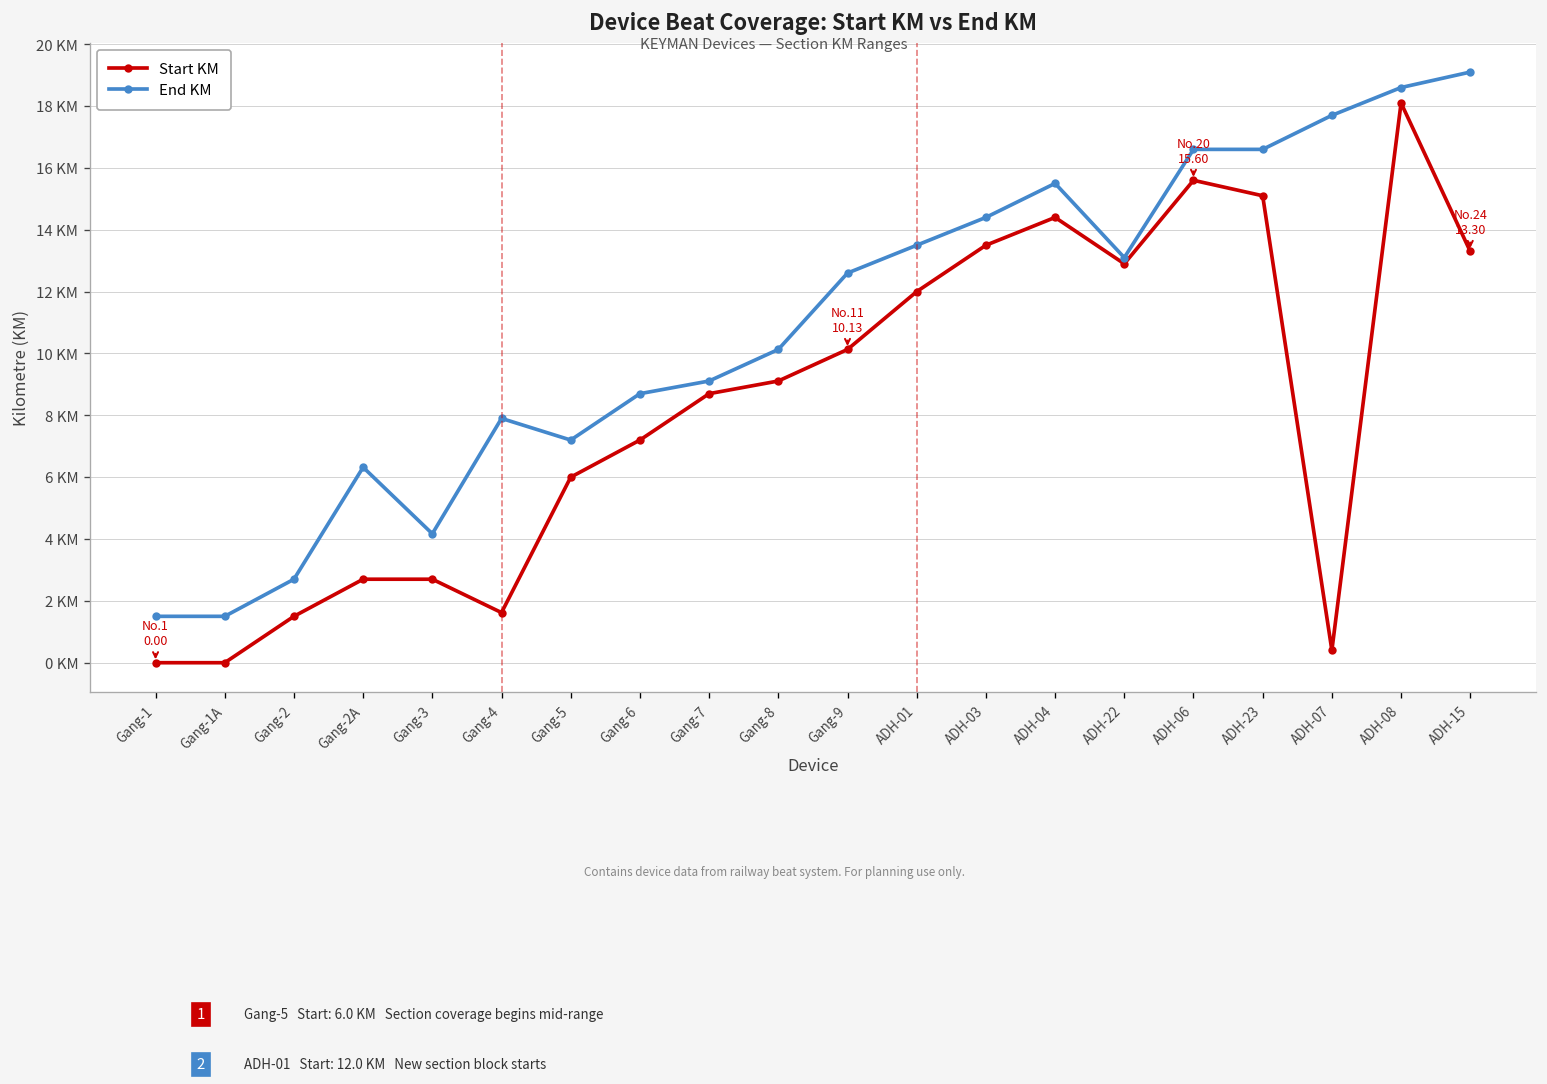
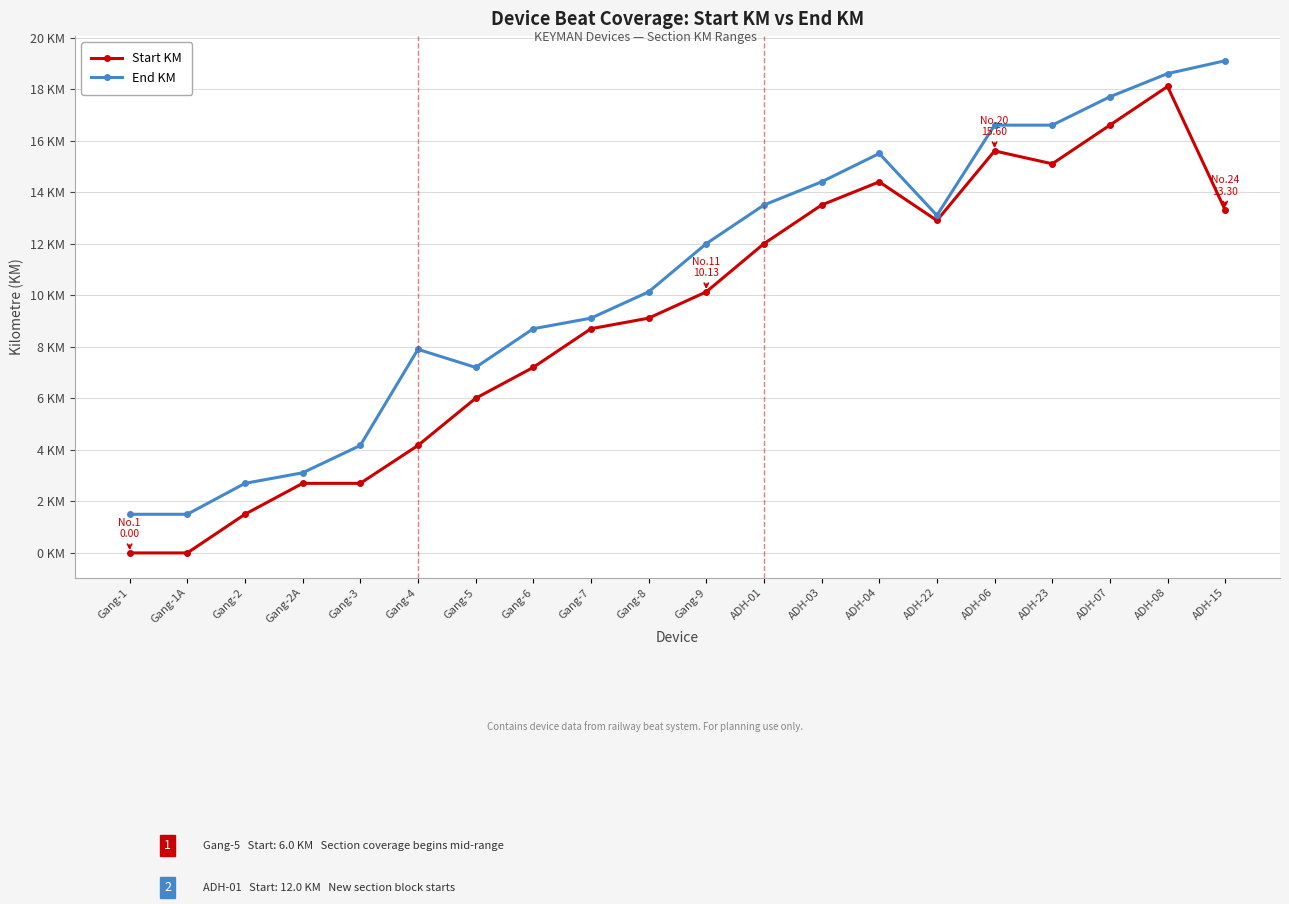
End KM, Gang-2A: 6.3 KM -> 3.1 KM
Start KM, Gang-4: 1.6 KM -> 4.2 KM
End KM, Gang-9: 12.6 KM -> 12.0 KM
Start KM, ADH-07: 0.4 KM -> 16.6 KM
